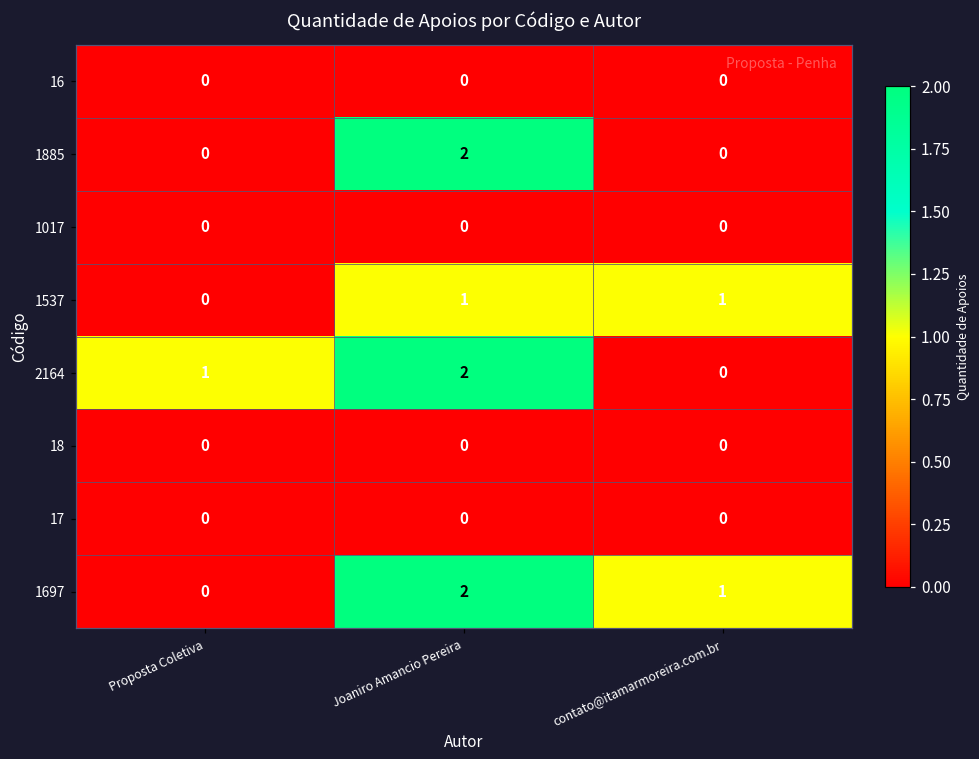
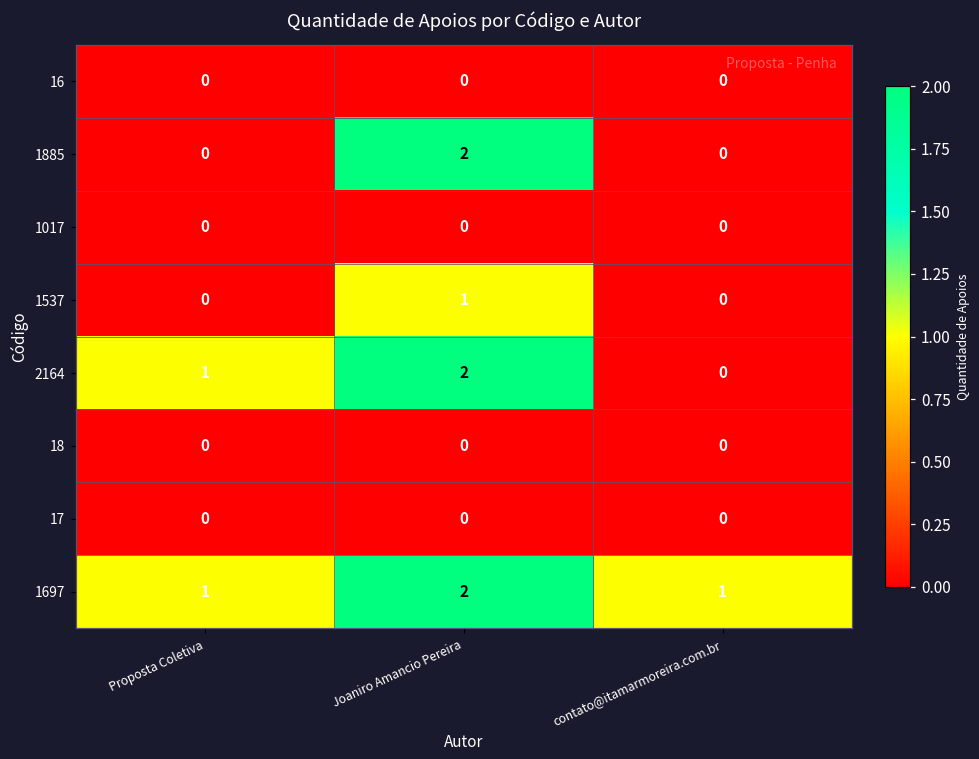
1537, contato@itamarmoreira.com.br: 1 -> 0
1697, Proposta Coletiva: 0 -> 1
